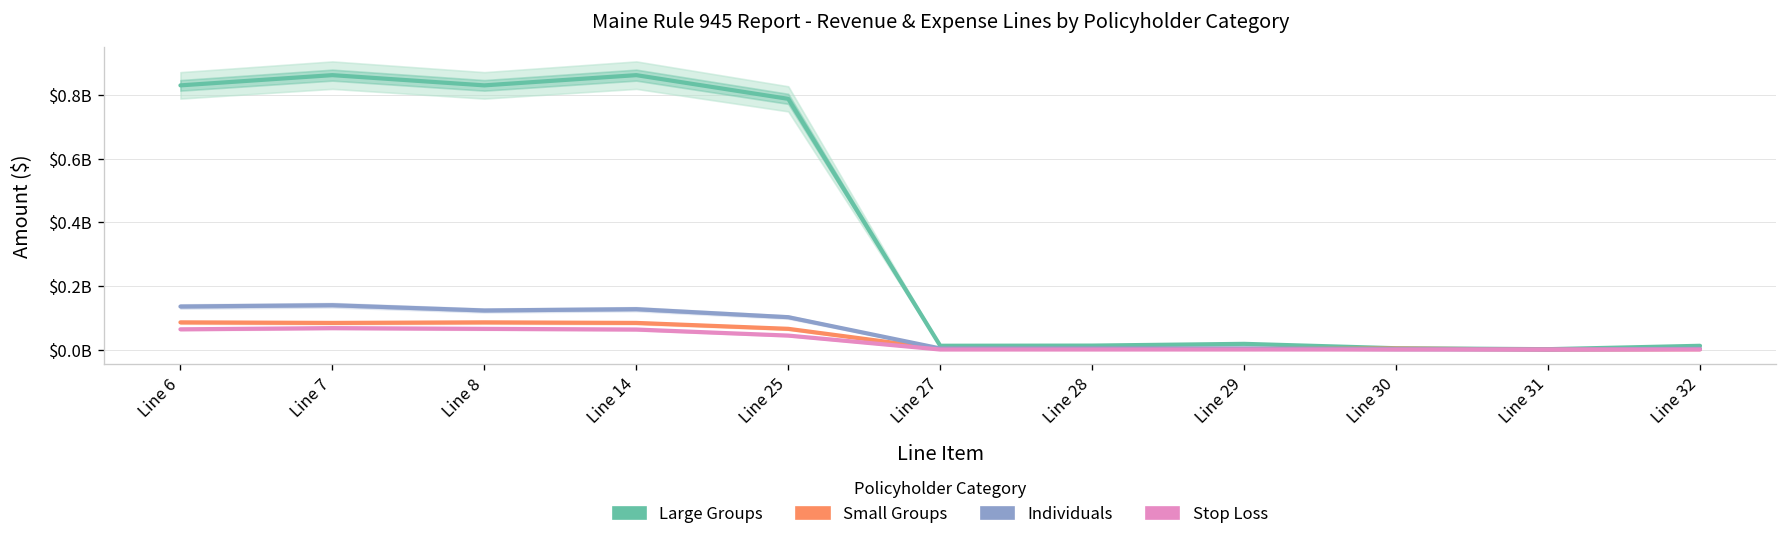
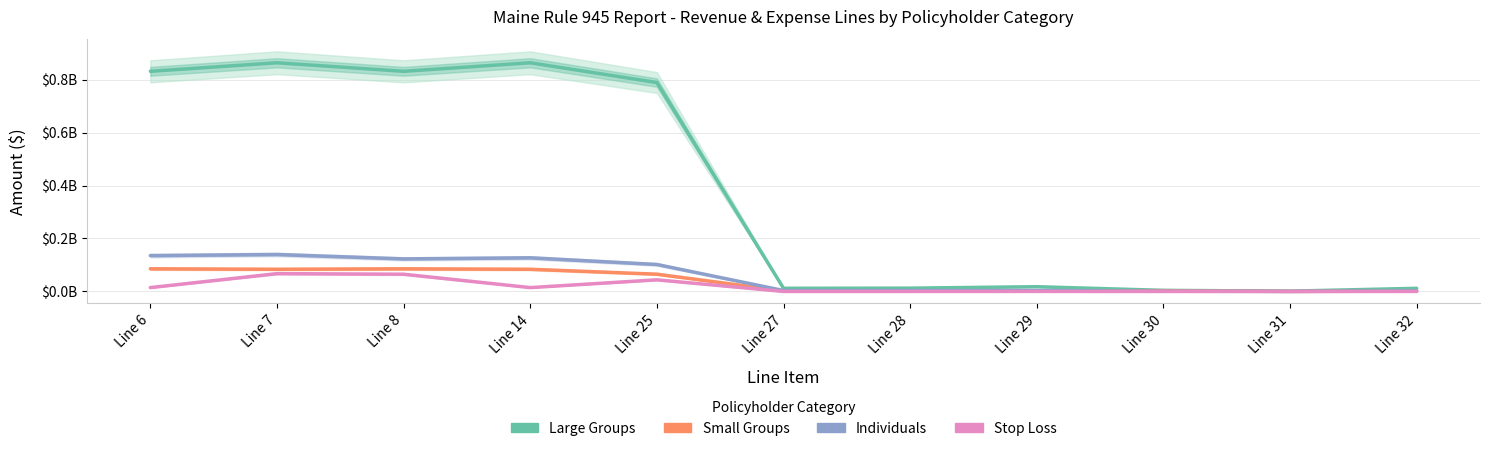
Stop Loss, Line 6: $60000000 -> $10000000
Stop Loss, Line 14: $60000000 -> $10000000
